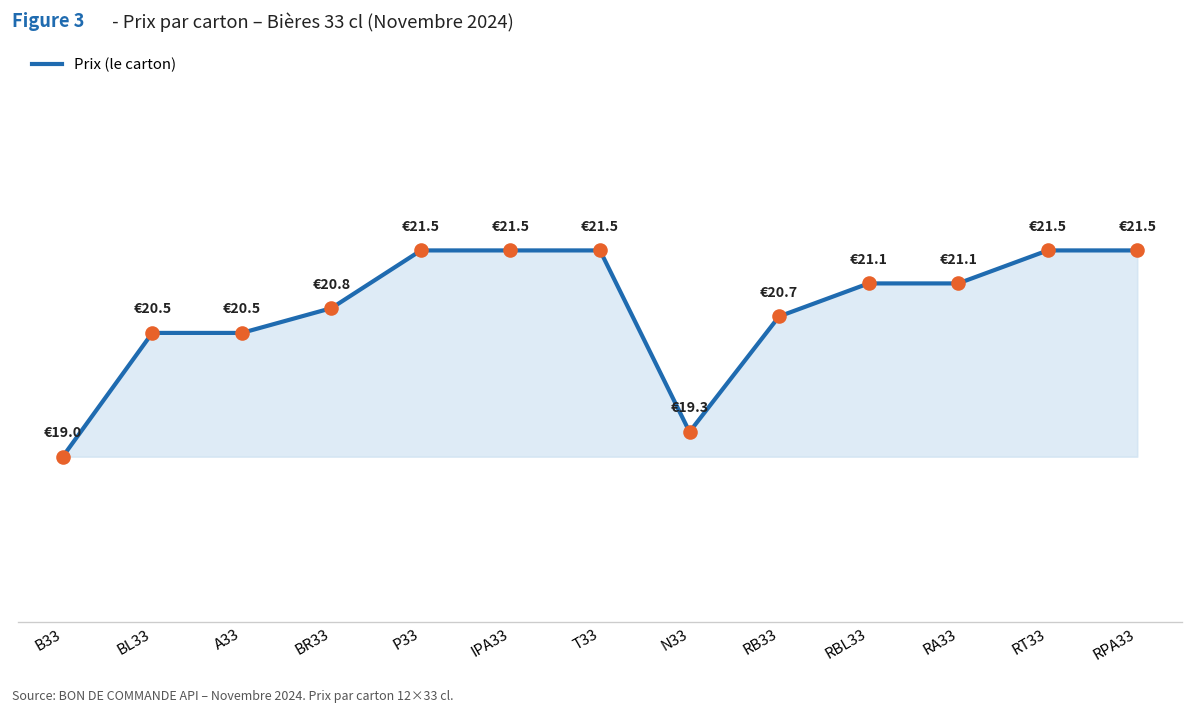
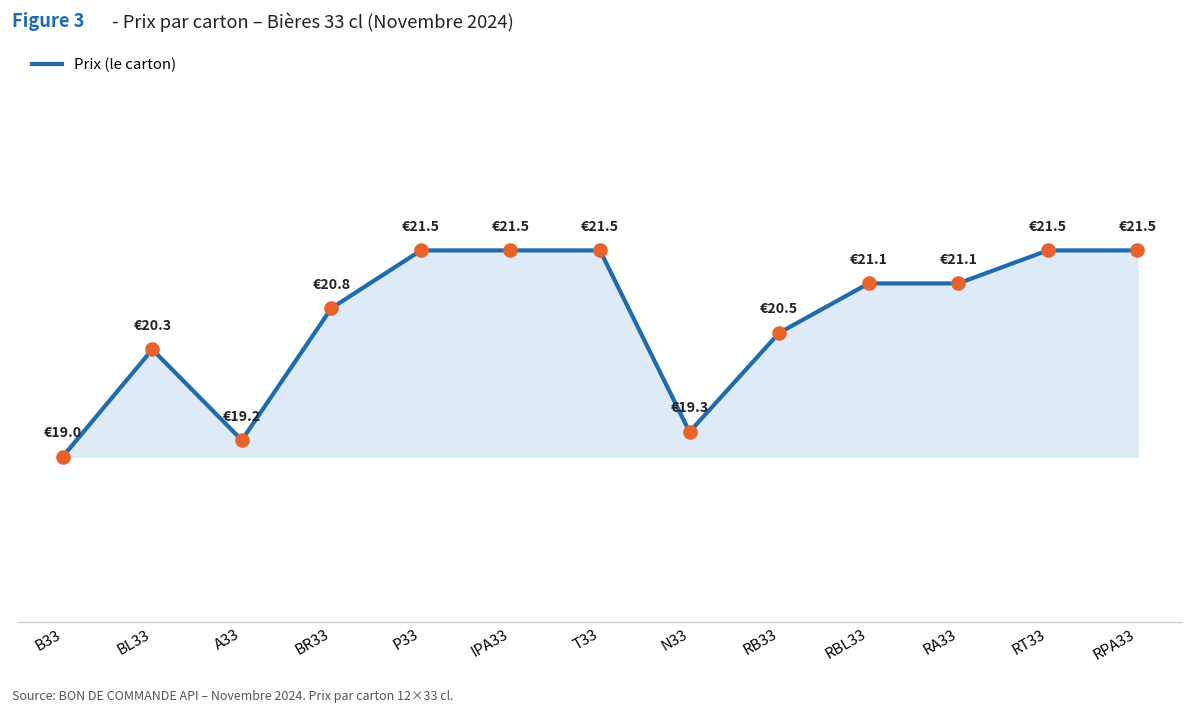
BL33: €20.5 -> €20.3
A33: €20.5 -> €19.2
RB33: €20.7 -> €20.5
